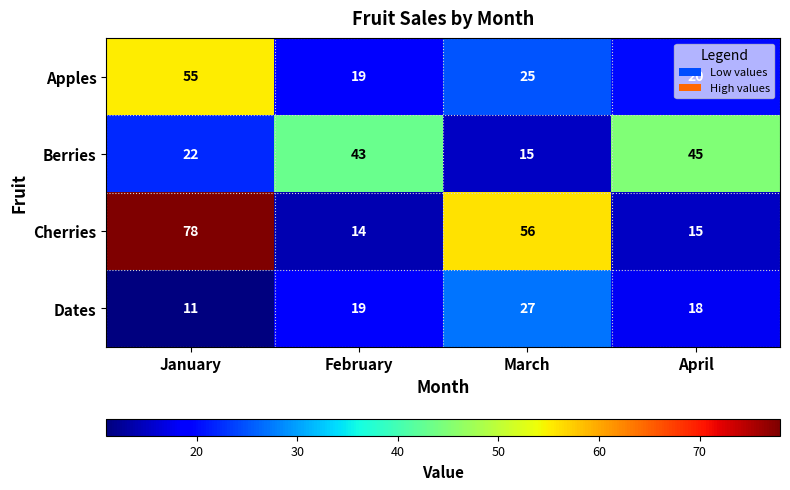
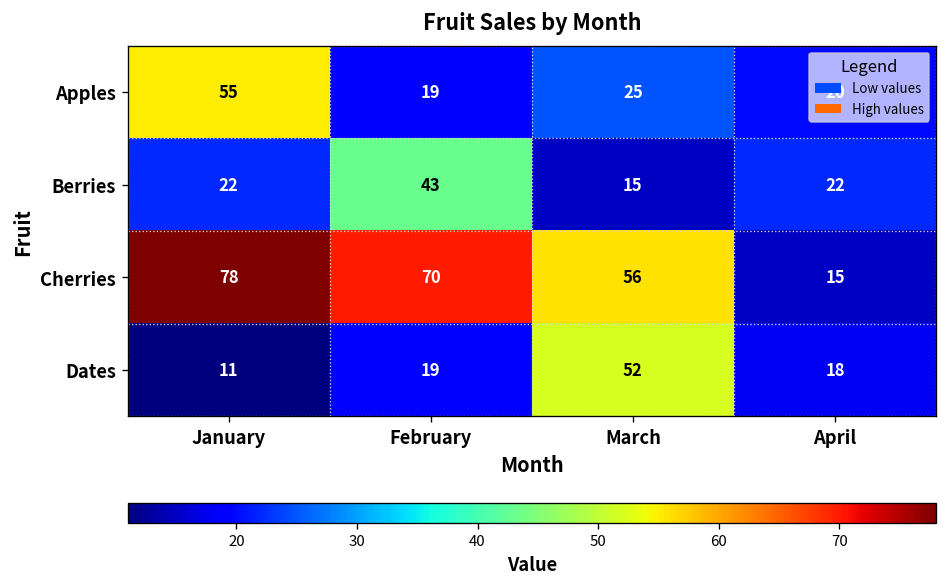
Berries, April: 45 -> 22
Cherries, February: 14 -> 70
Dates, March: 27 -> 52
